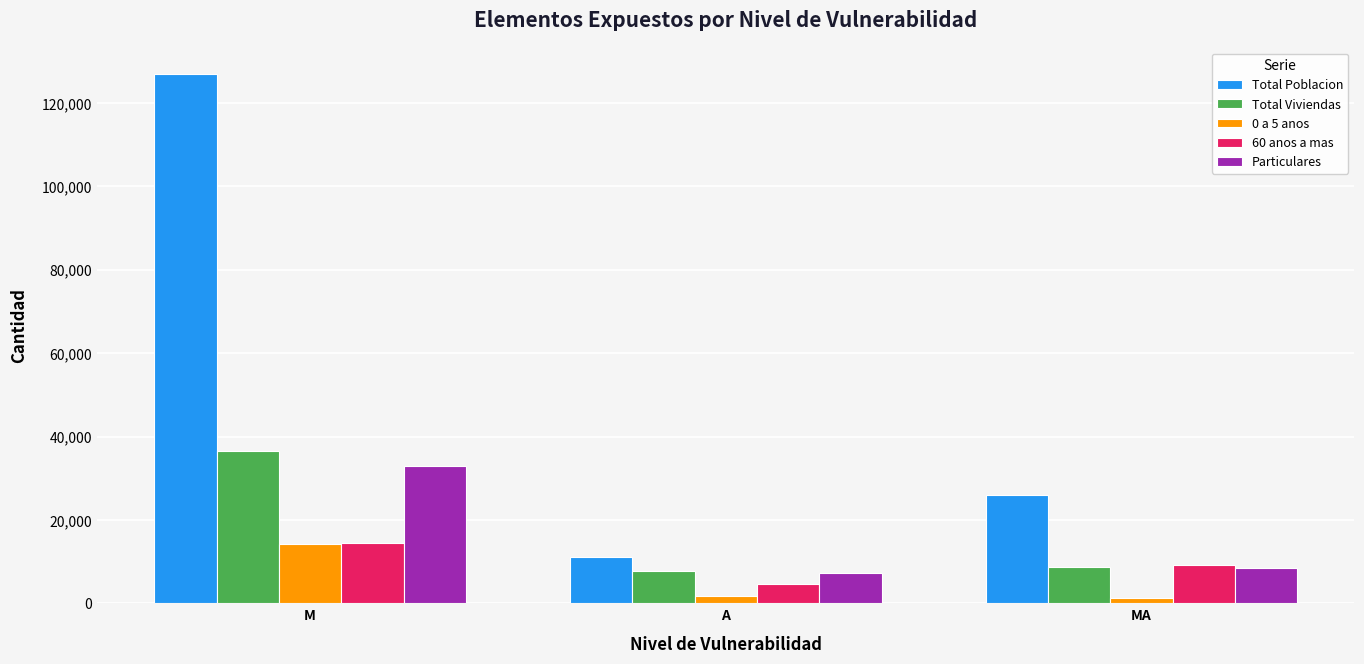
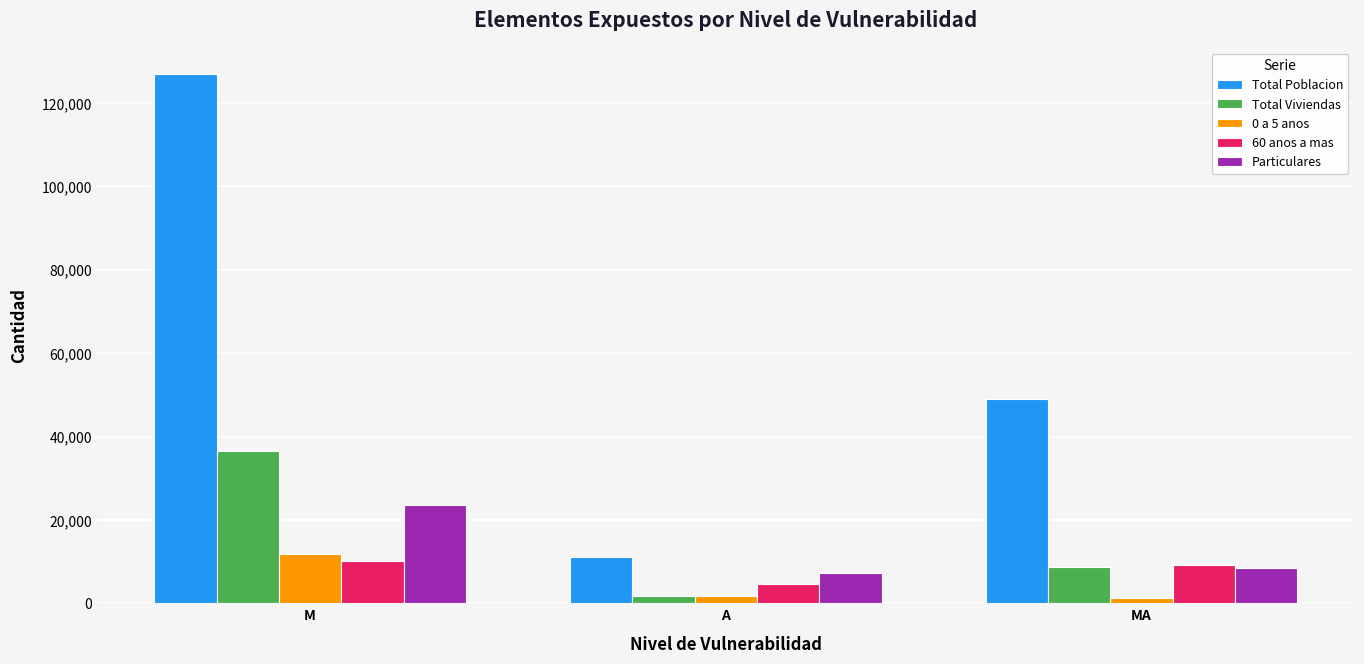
0 a 5 anos, M: 14,000 -> 12,000
60 anos a mas, M: 14,000 -> 10,000
Particulares, M: 33,000 -> 24,000
Total Viviendas, A: 8,000 -> 2,000
Total Poblacion, MA: 26,000 -> 49,000
